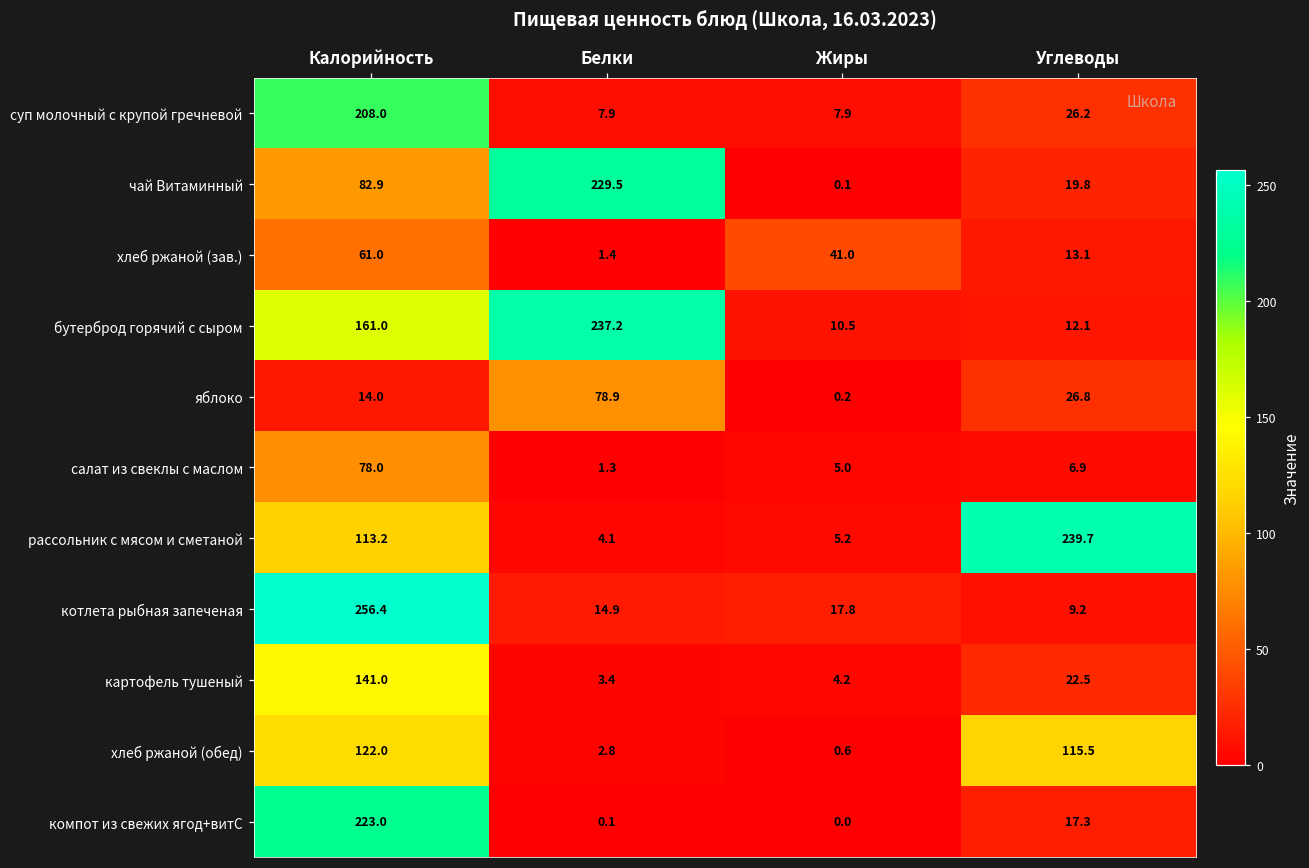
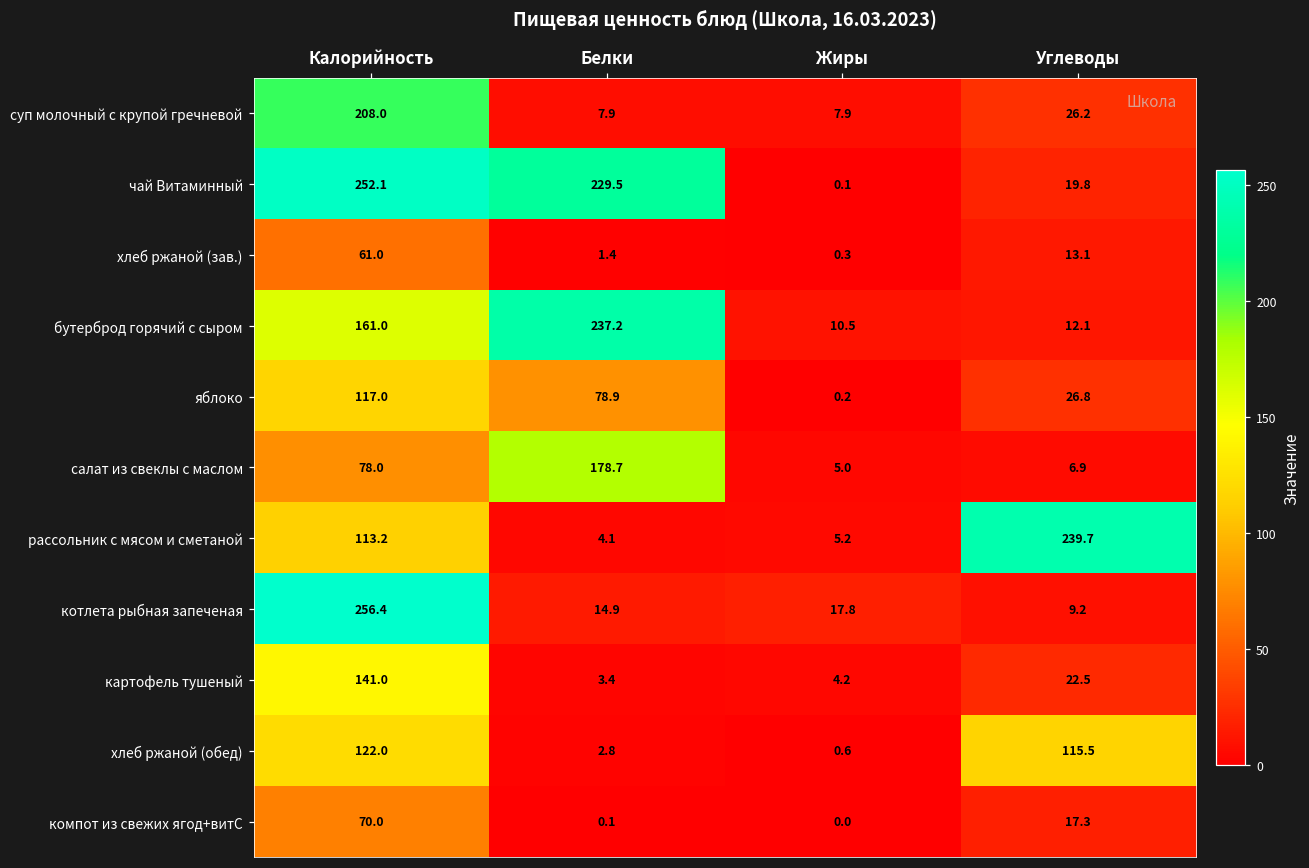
чай Витаминный, Калорийность: 82.9 -> 252.1
хлеб ржаной (зав.), Жиры: 41.0 -> 0.3
яблоко, Калорийность: 14.0 -> 117.0
салат из свеклы с маслом, Белки: 1.3 -> 178.7
компот из свежих ягод+витС, Калорийность: 223.0 -> 70.0
